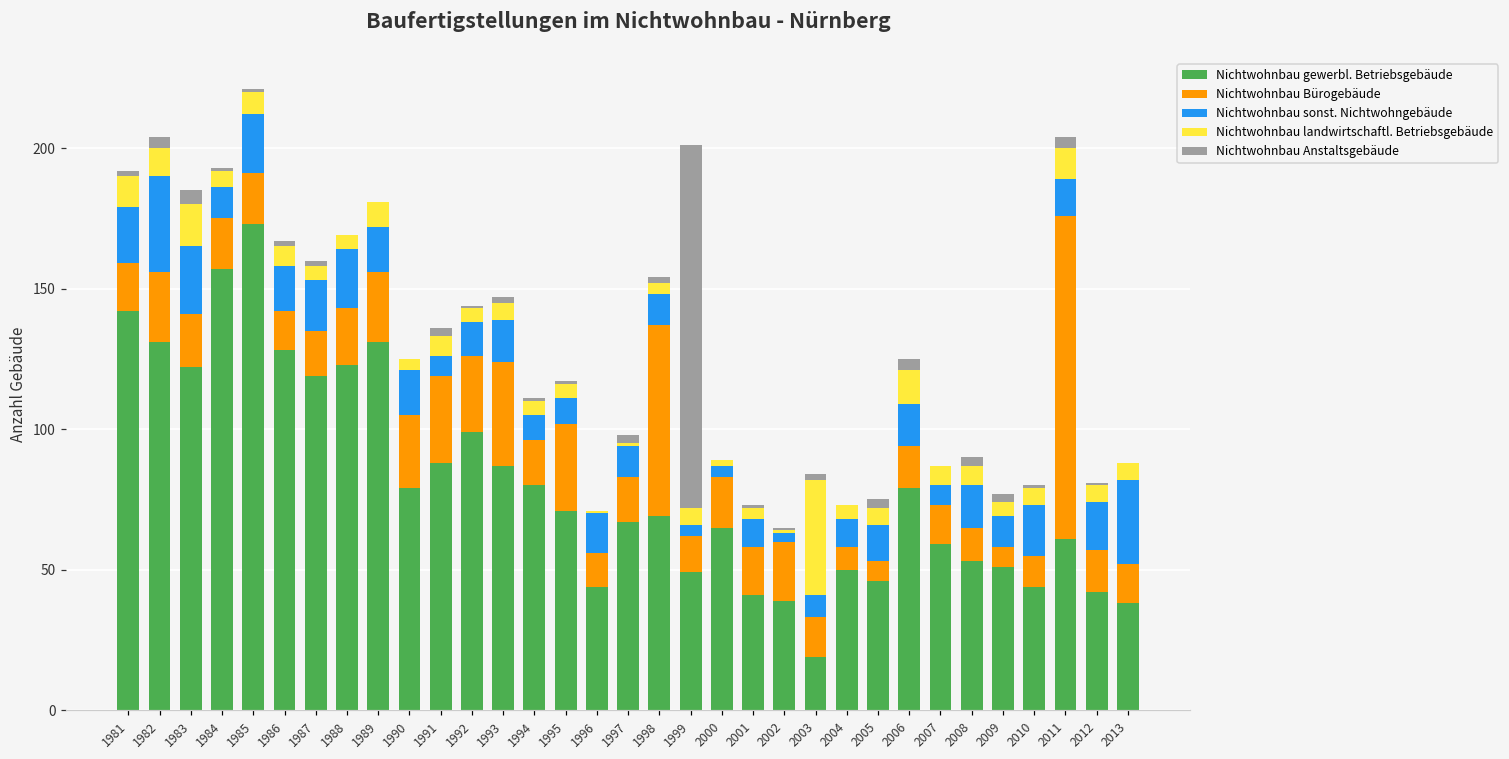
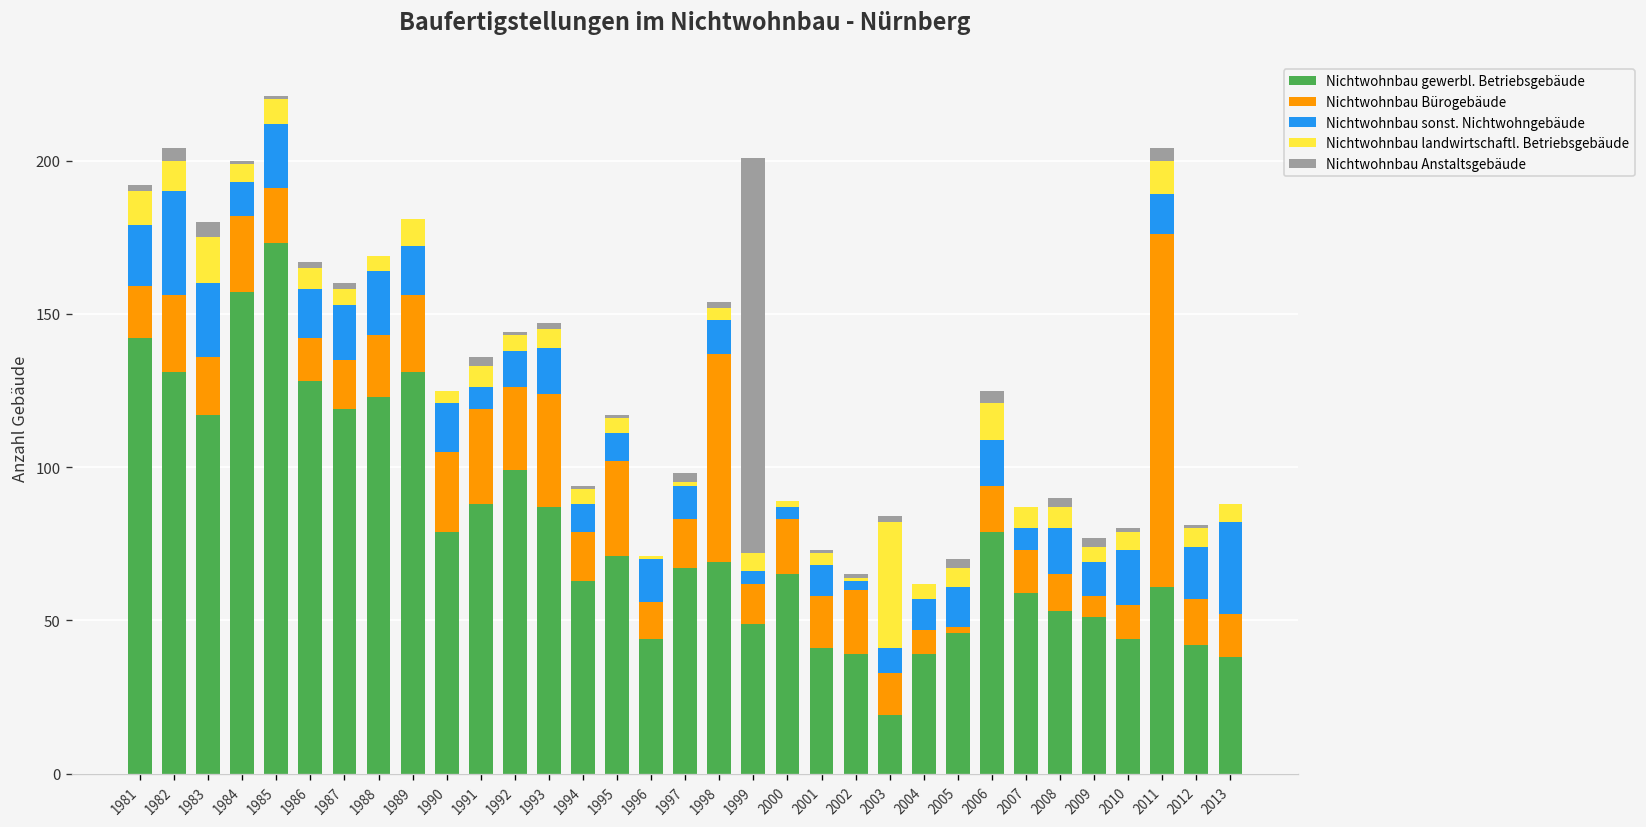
Nichtwohnbau gewerbl. Betriebsgebäude, 1983: 122 -> 117
Nichtwohnbau Bürogebäude, 1984: 18 -> 25
Nichtwohnbau gewerbl. Betriebsgebäude, 1994: 80 -> 63
Nichtwohnbau gewerbl. Betriebsgebäude, 2004: 50 -> 39
Nichtwohnbau Bürogebäude, 2005: 7 -> 2
